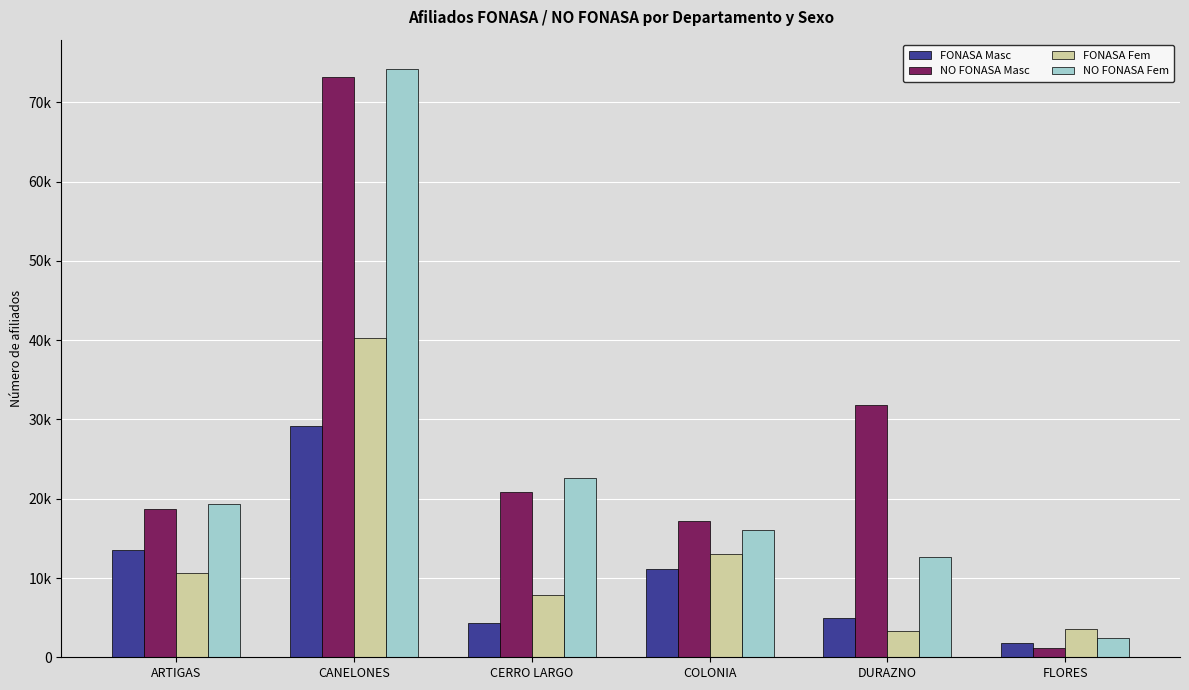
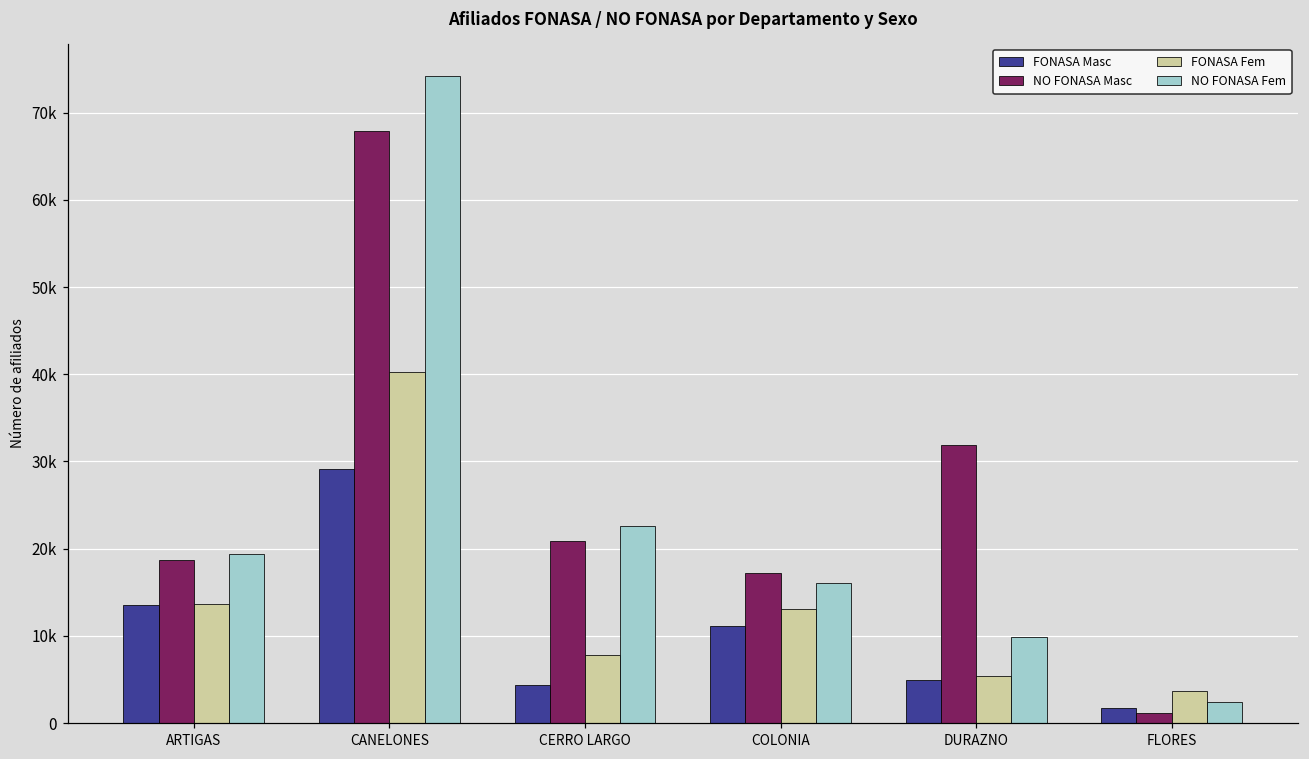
FONASA Fem, ARTIGAS: 11000 -> 14000
NO FONASA Masc, CANELONES: 73000 -> 68000
FONASA Fem, DURAZNO: 3000 -> 5000
NO FONASA Fem, DURAZNO: 13000 -> 10000
